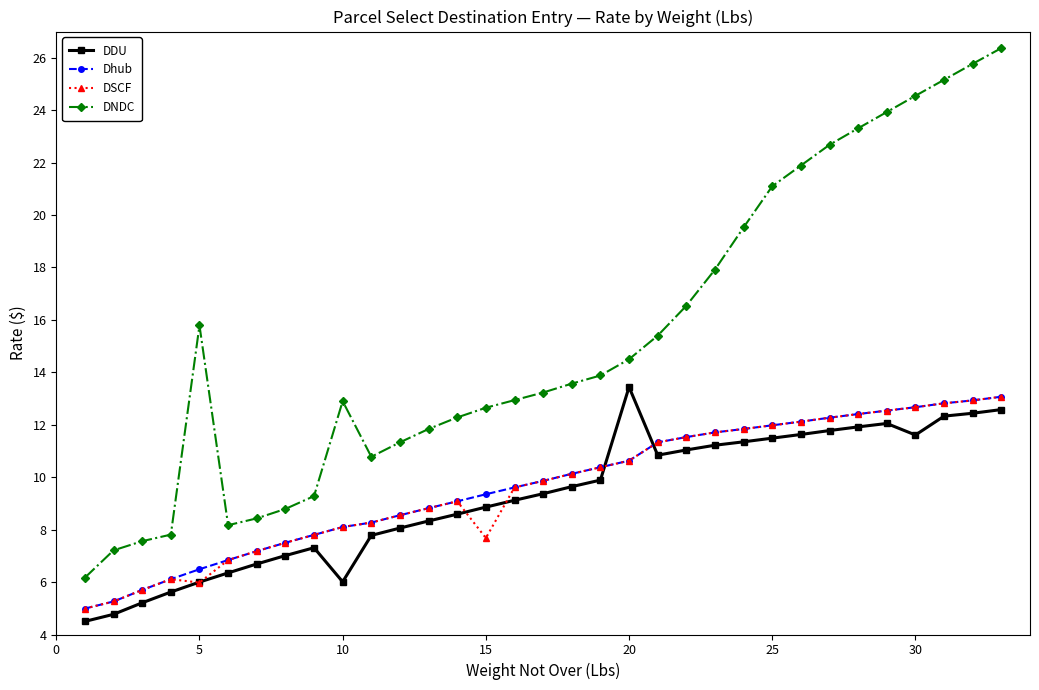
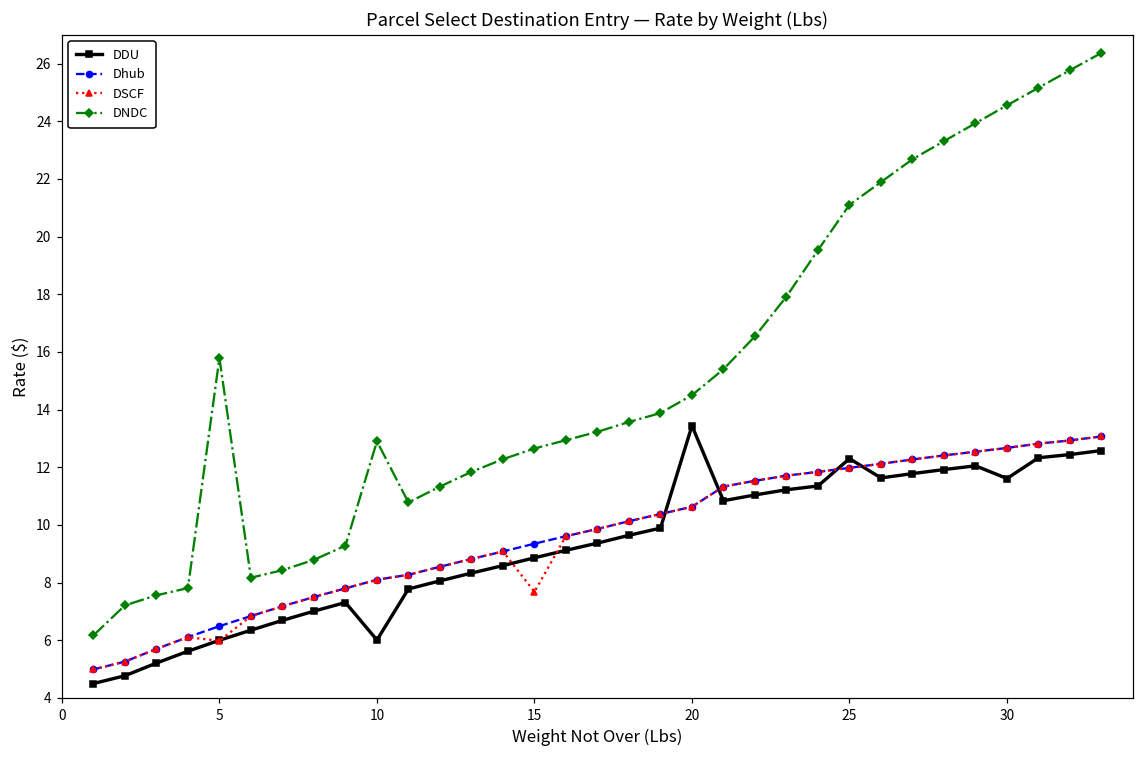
DDU, 25: 11.5 -> 12.3
